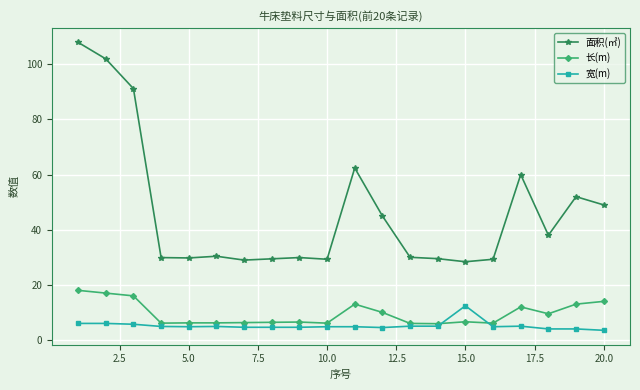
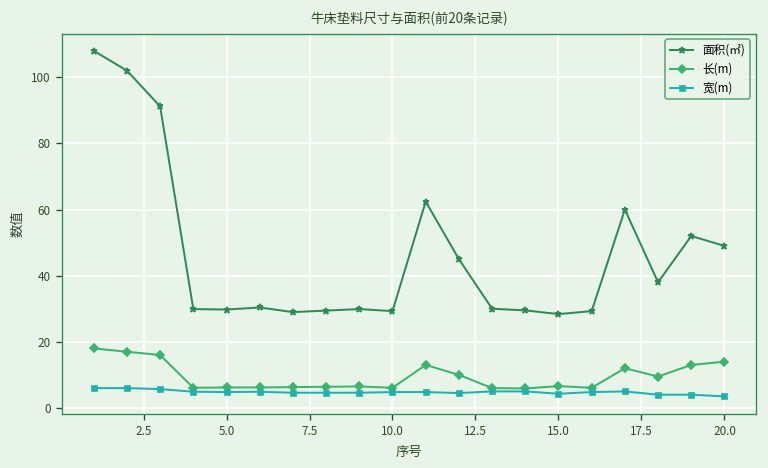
宽(m), 15.0: 12 -> 4
